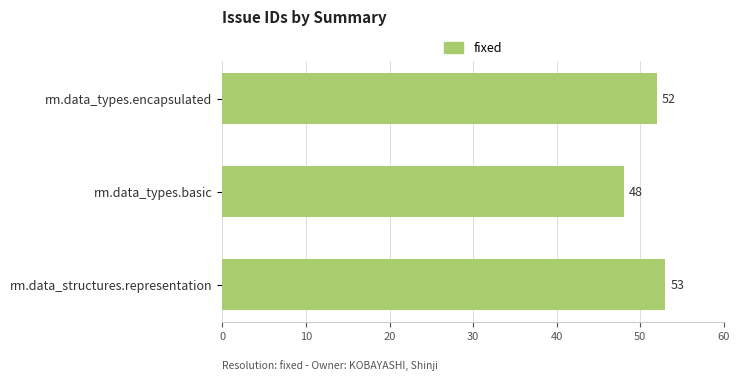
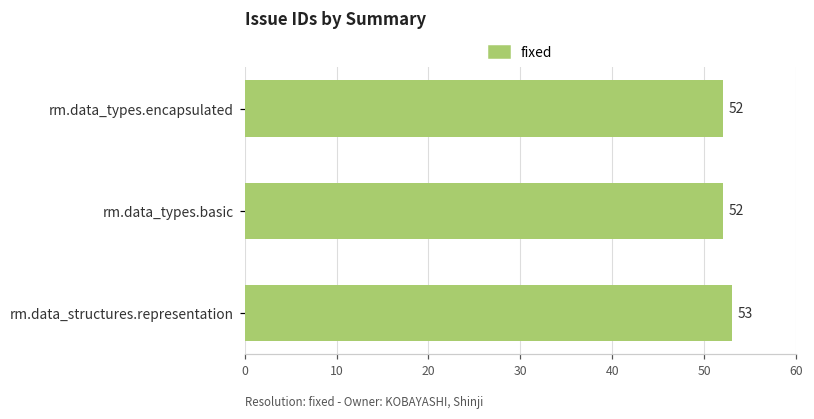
rm.data_types.basic: 48 -> 52
